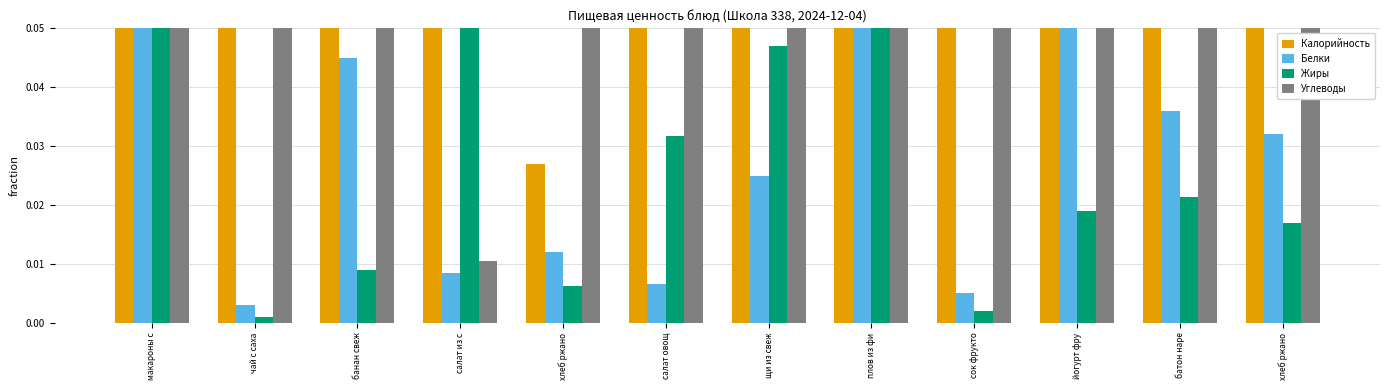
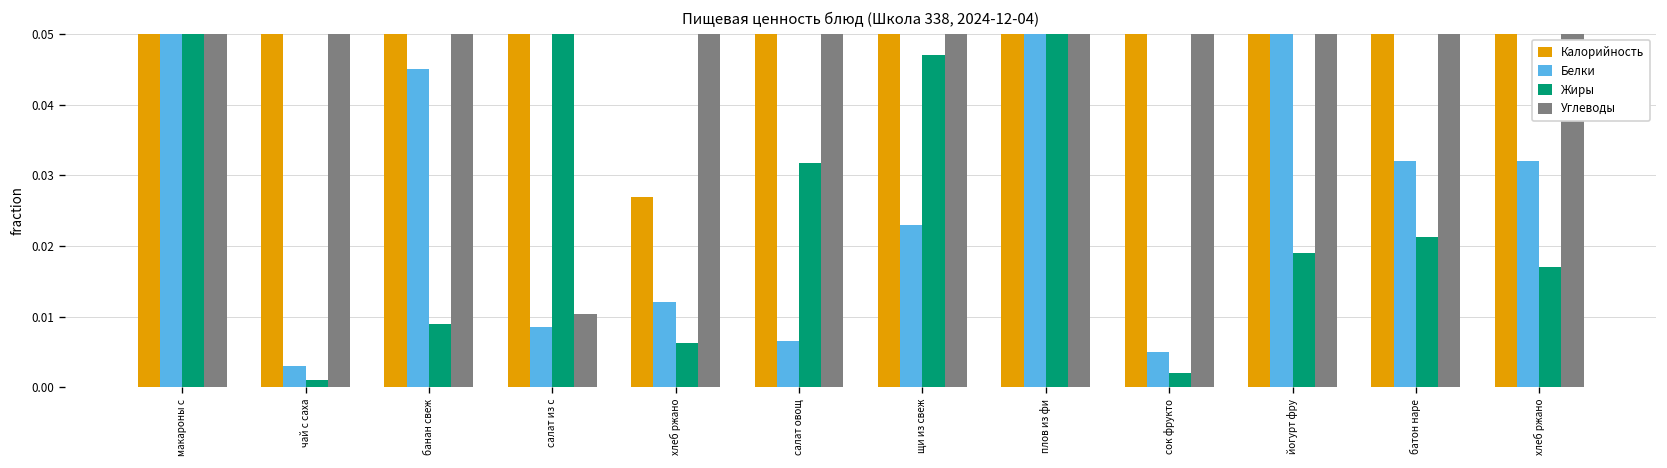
Белки, щи из свеж: 0.025 -> 0.023
Белки, батон наре: 0.036 -> 0.032
